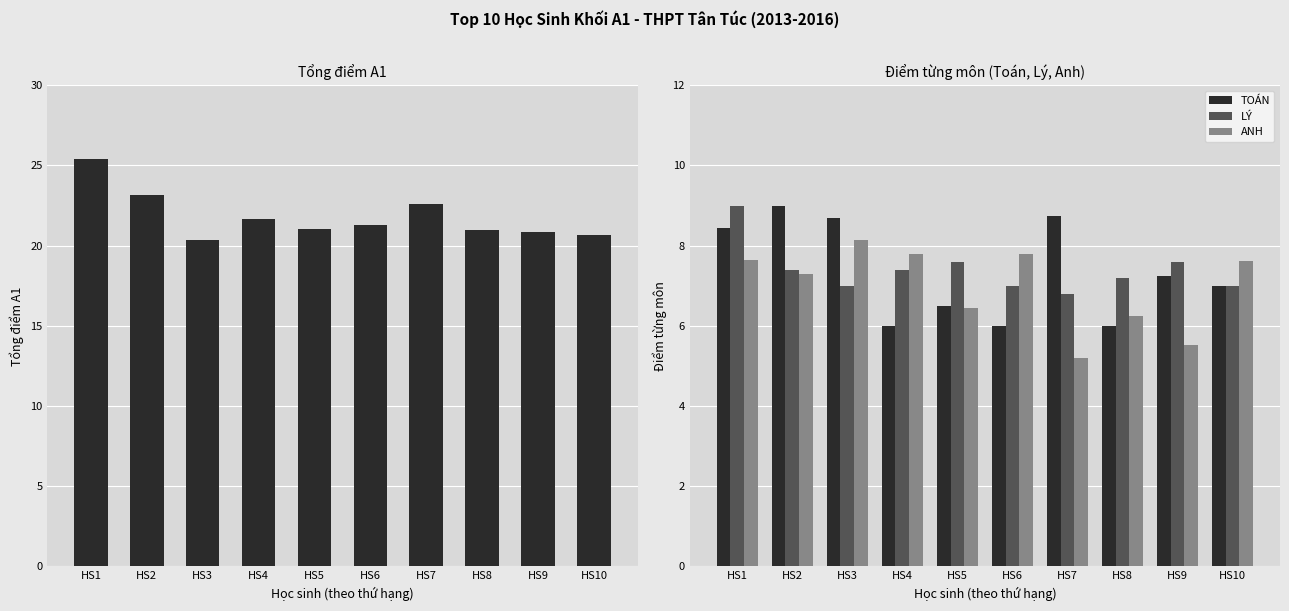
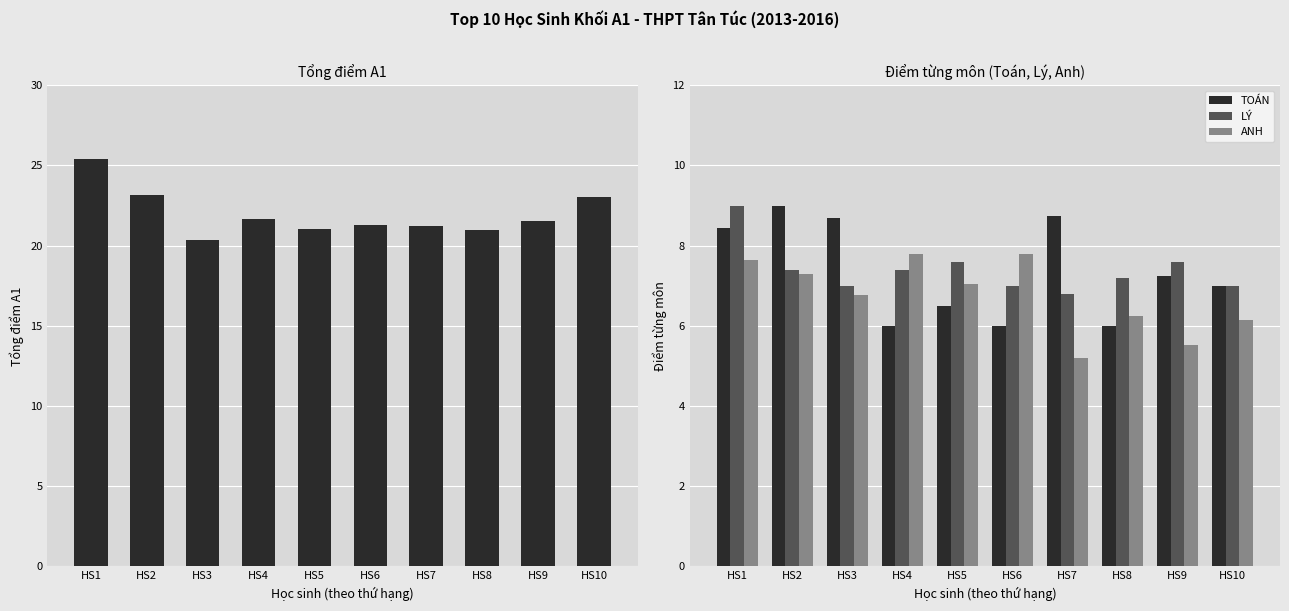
Tổng điểm A1, HS7: 22.6 -> 21.3
Tổng điểm A1, HS9: 20.9 -> 21.6
Tổng điểm A1, HS10: 20.7 -> 23.1
Điểm từng môn (Toán, Lý, Anh), ANH, HS3: 8.1 -> 6.8
Điểm từng môn (Toán, Lý, Anh), ANH, HS5: 6.5 -> 7.1
Điểm từng môn (Toán, Lý, Anh), ANH, HS10: 7.6 -> 6.2
